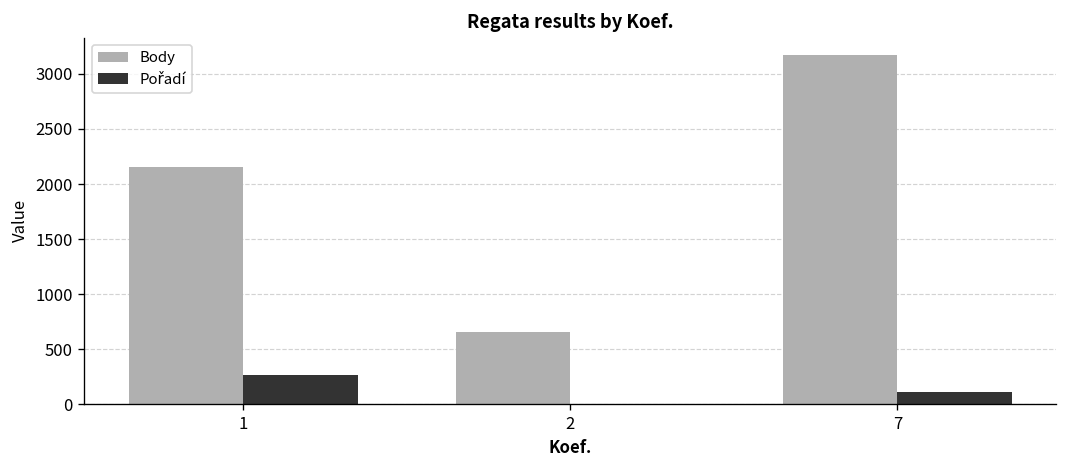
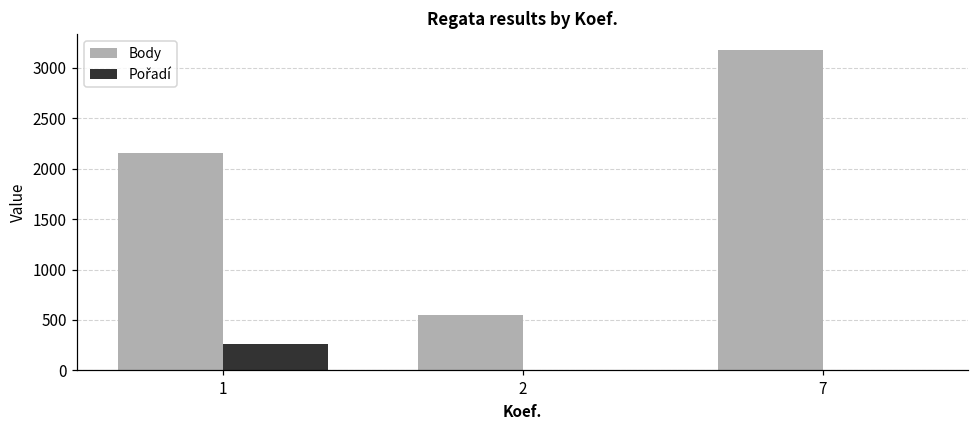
Body, 2: 700 -> 600
Pořadí, 7: 100 -> 0
